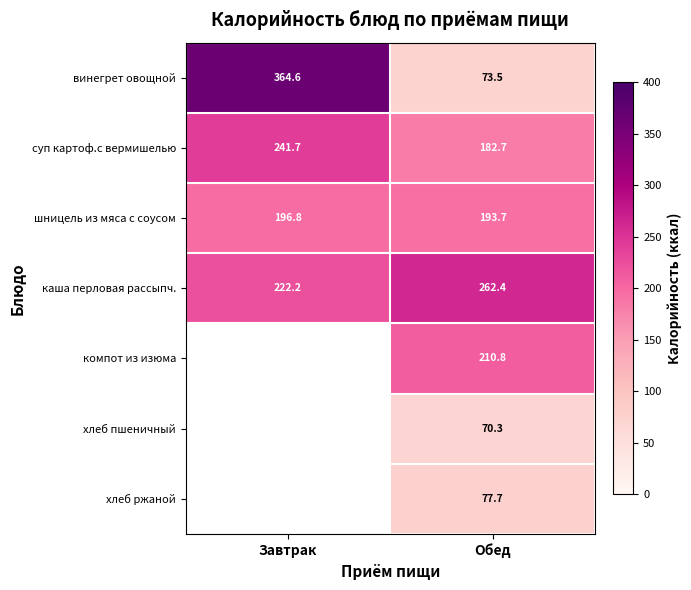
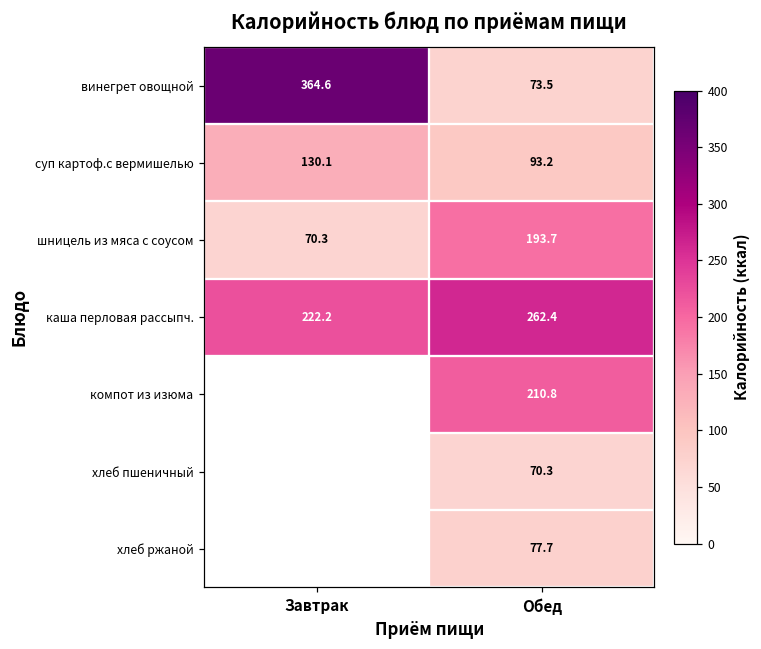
суп картоф.с вермишелью, Завтрак: 241.7 -> 130.1
суп картоф.с вермишелью, Обед: 182.7 -> 93.2
шницель из мяса с соусом, Завтрак: 196.8 -> 70.3
